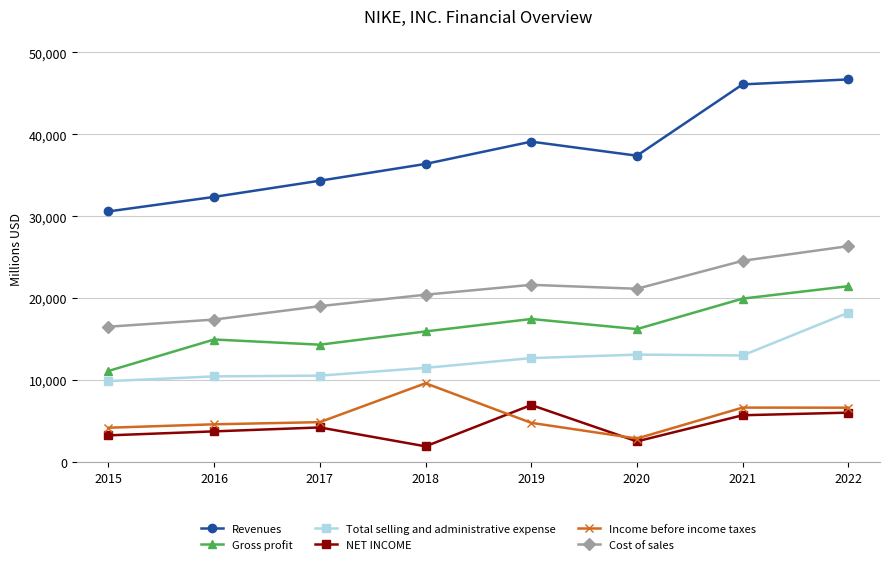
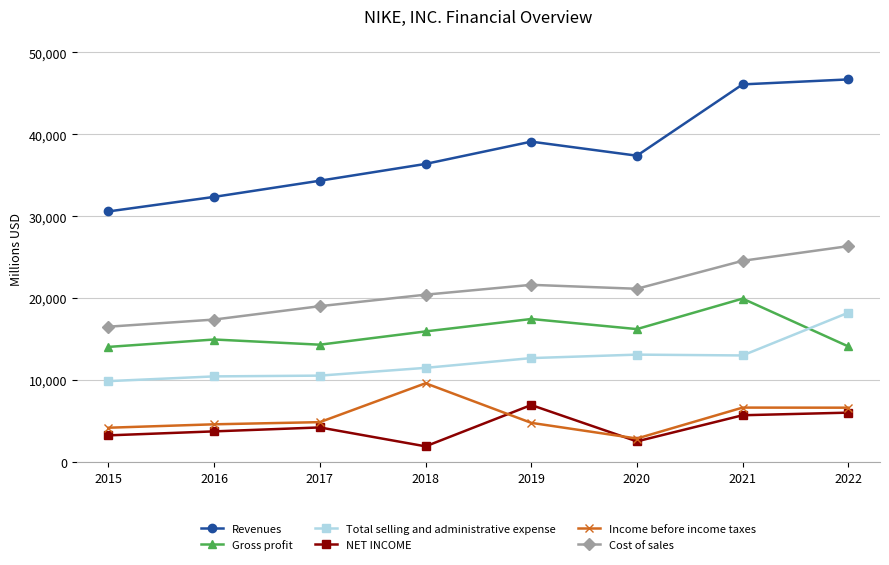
Gross profit, 2015: 11,000 -> 14,000
Gross profit, 2022: 21,000 -> 14,000
